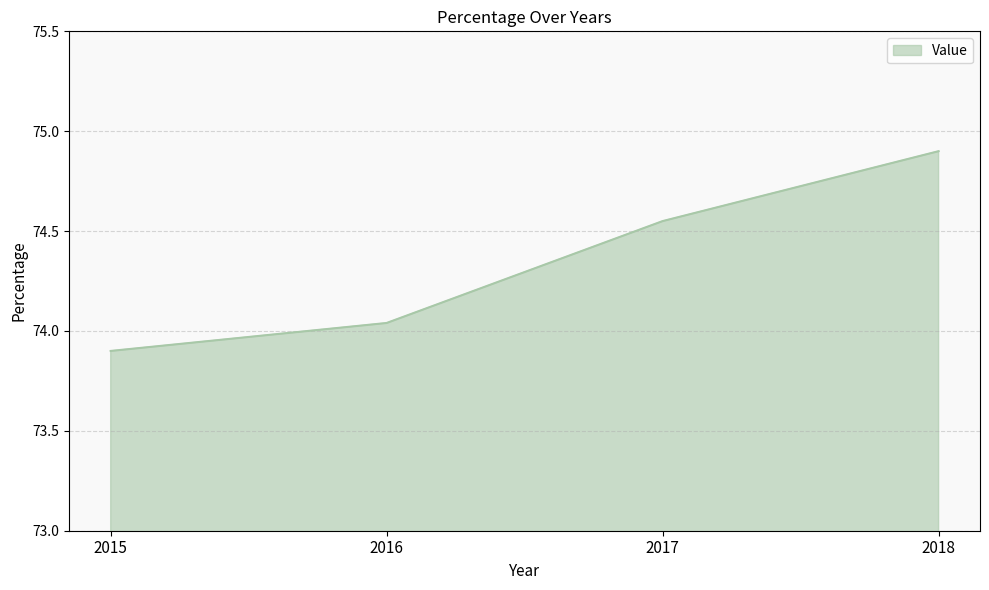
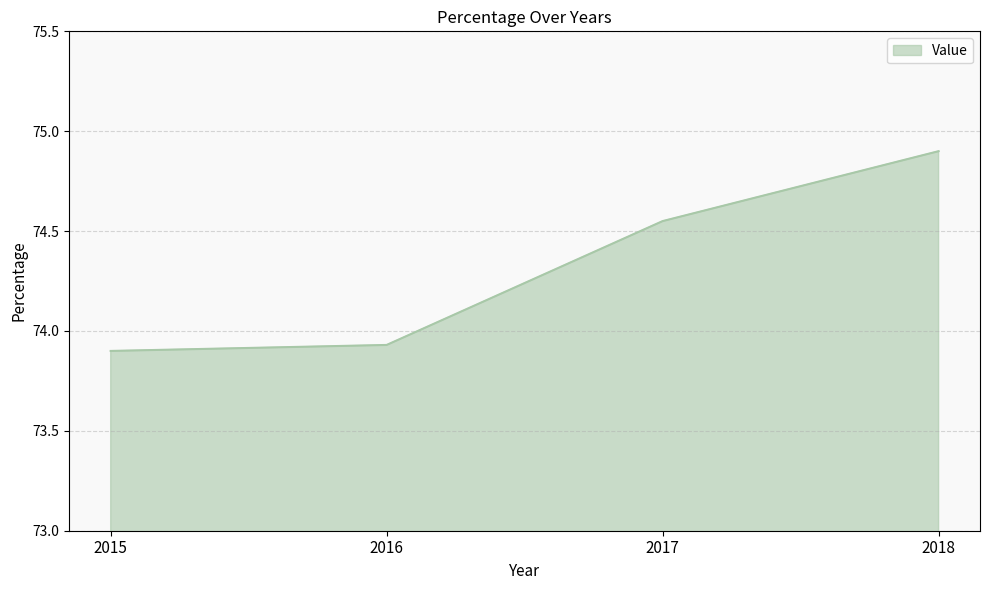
2016: 74.04 -> 73.93
